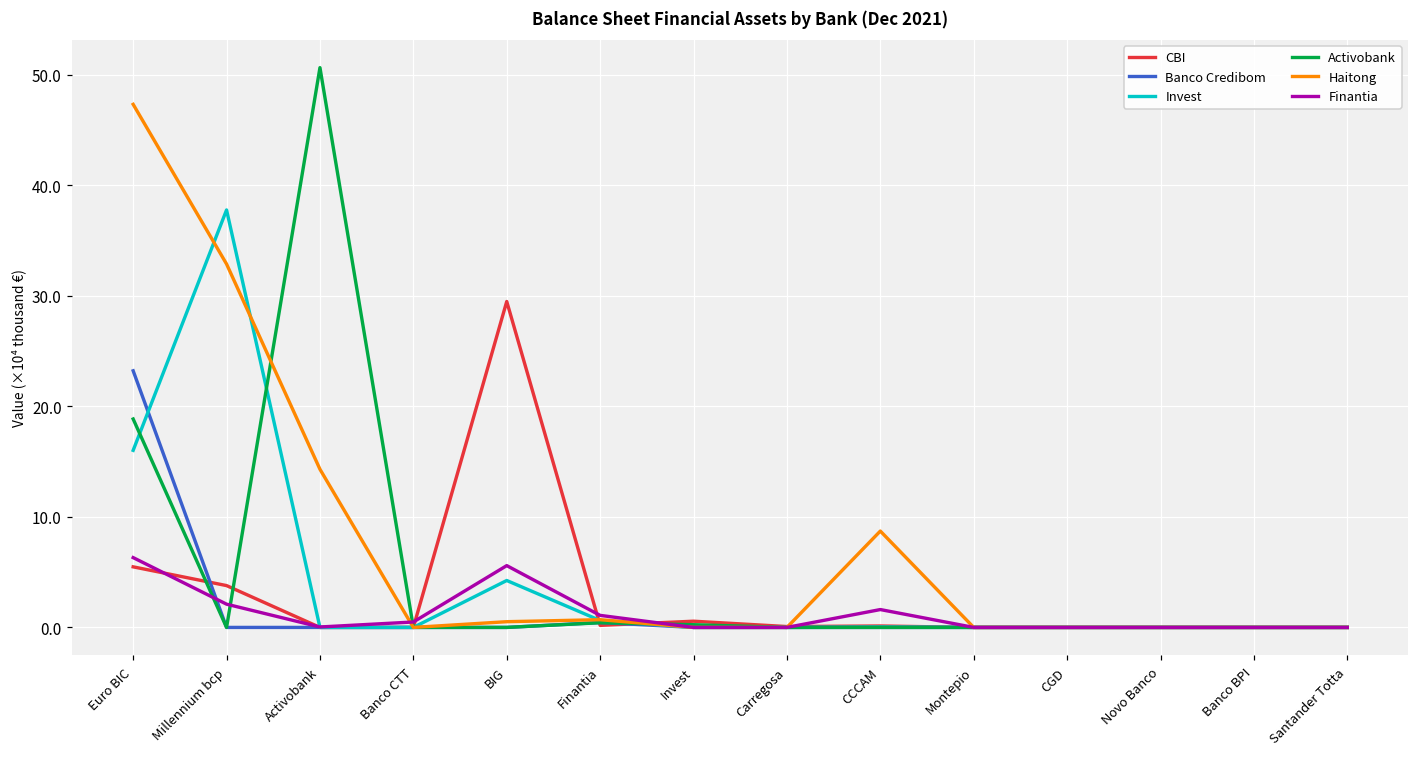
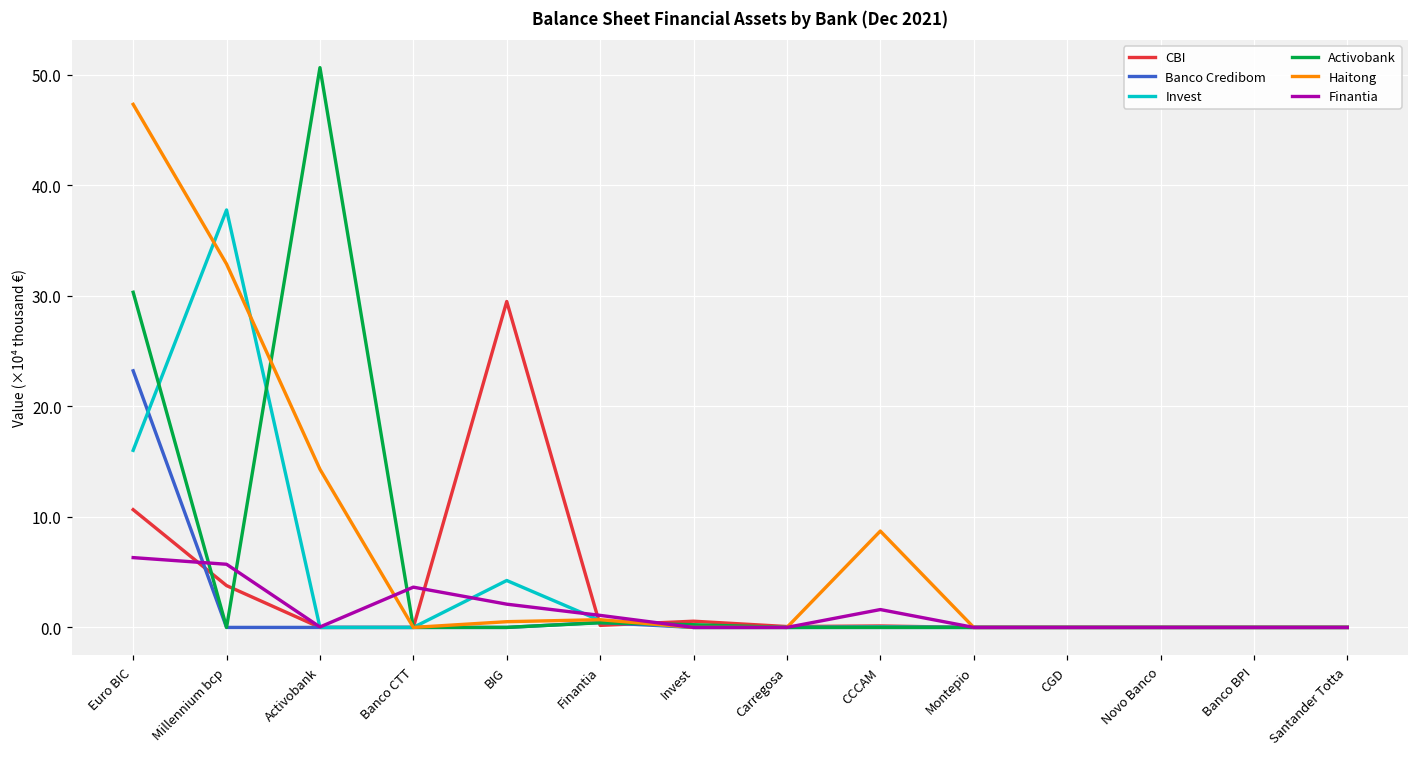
CBI, Euro BIC: 5.5 -> 10.7
Activobank, Euro BIC: 18.9 -> 30.3
Finantia, Millennium bcp: 2.1 -> 5.7
Finantia, Banco CTT: 0.5 -> 3.6
Finantia, BIG: 5.6 -> 2.1
